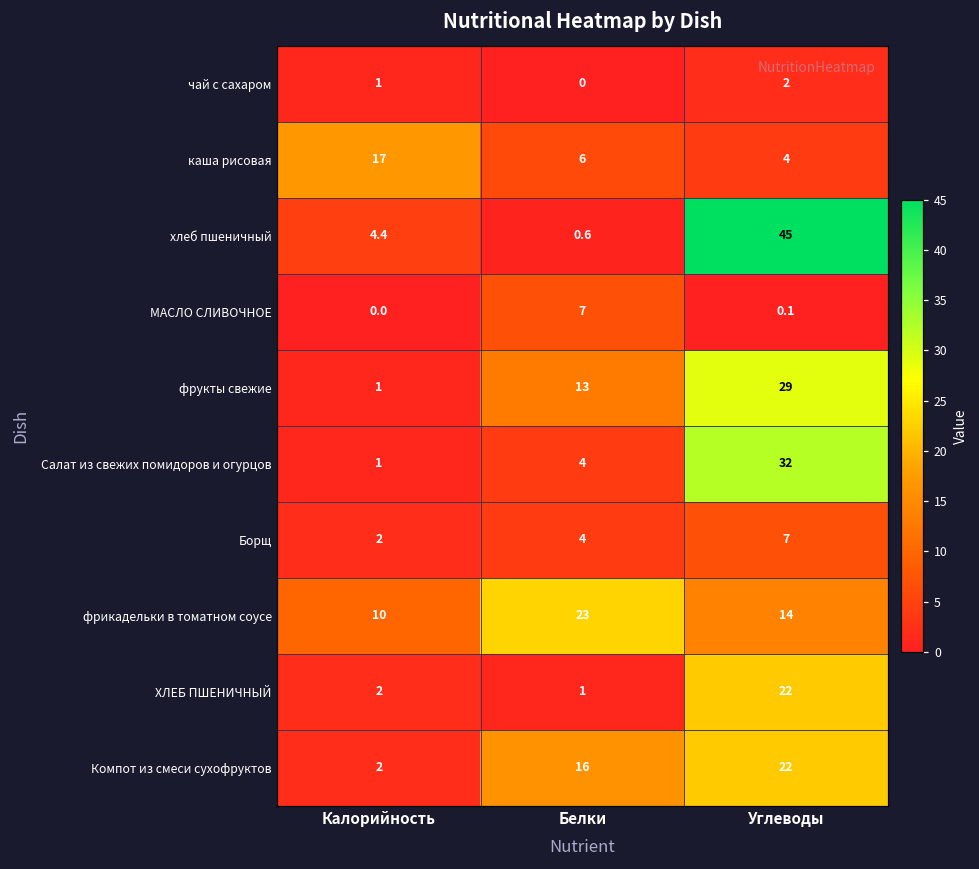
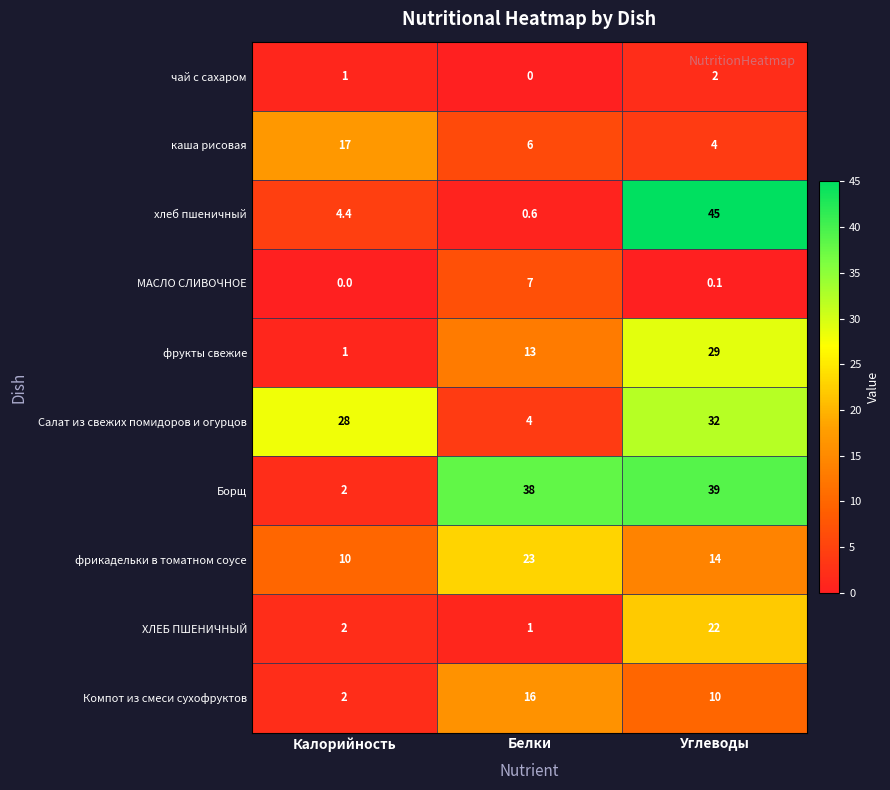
Салат из свежих помидоров и огурцов, Калорийность: 1 -> 28
Борщ, Белки: 4 -> 38
Борщ, Углеводы: 7 -> 39
Компот из смеси сухофруктов, Углеводы: 22 -> 10
